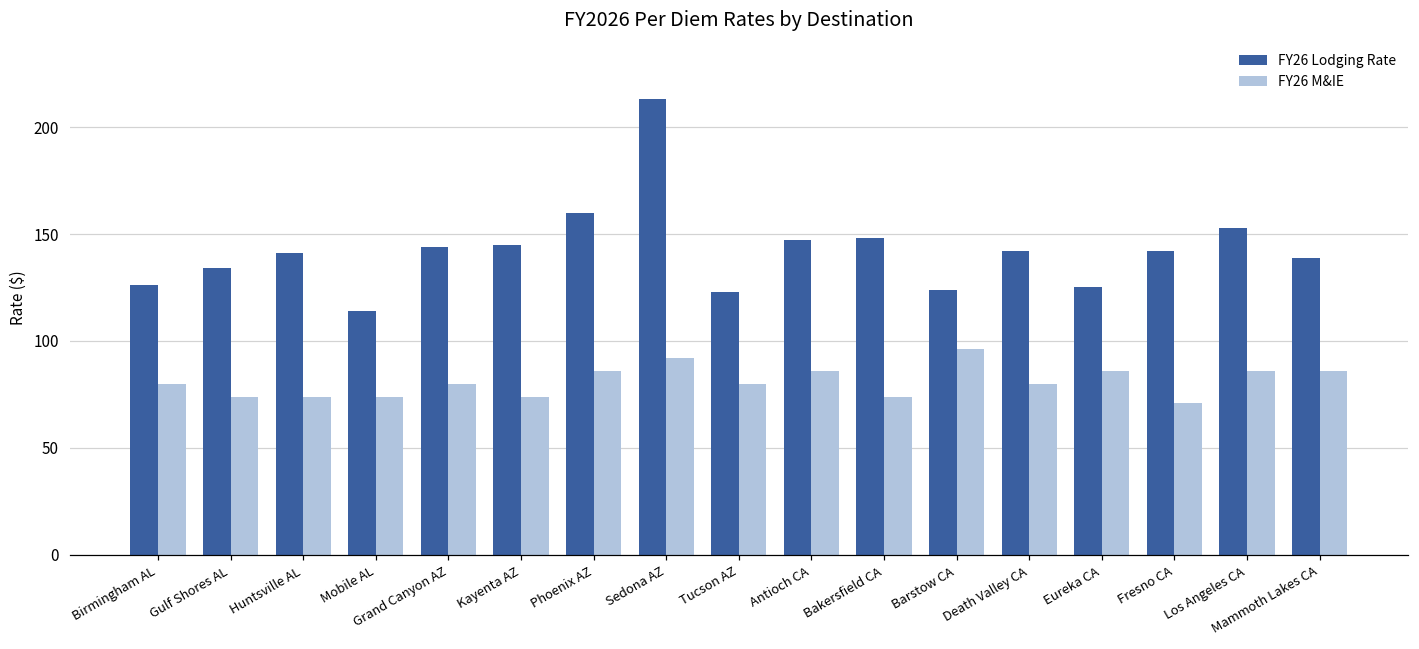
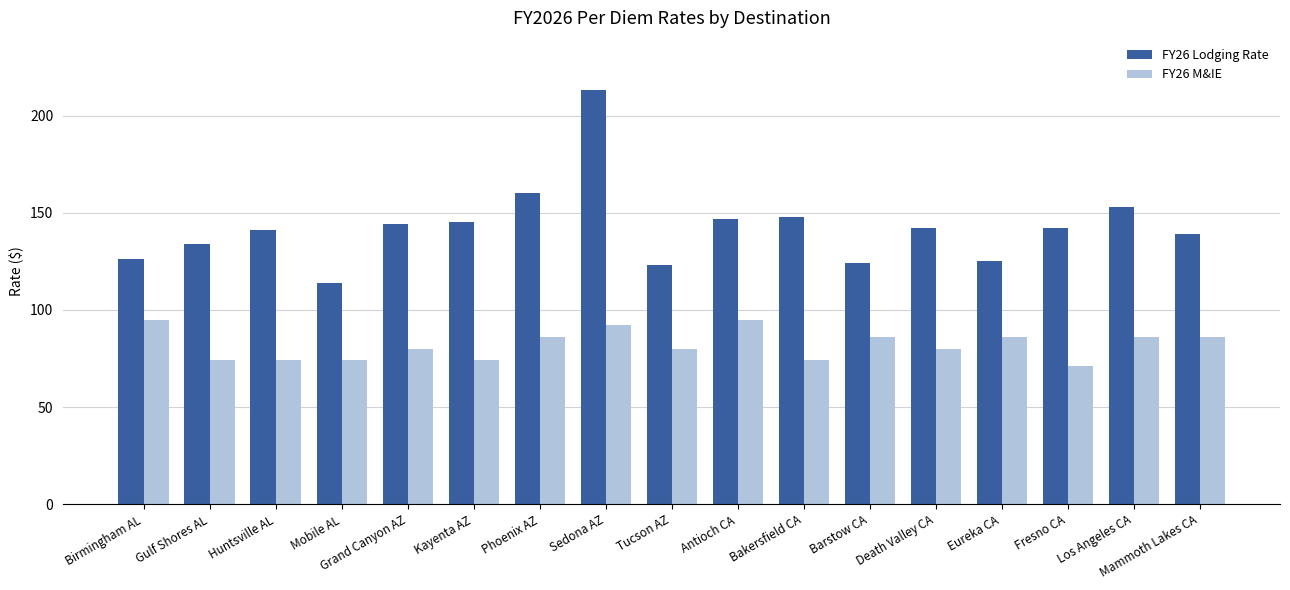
FY26 M&IE, Birmingham AL: 80 -> 95
FY26 M&IE, Antioch CA: 86 -> 95
FY26 M&IE, Barstow CA: 96 -> 86
